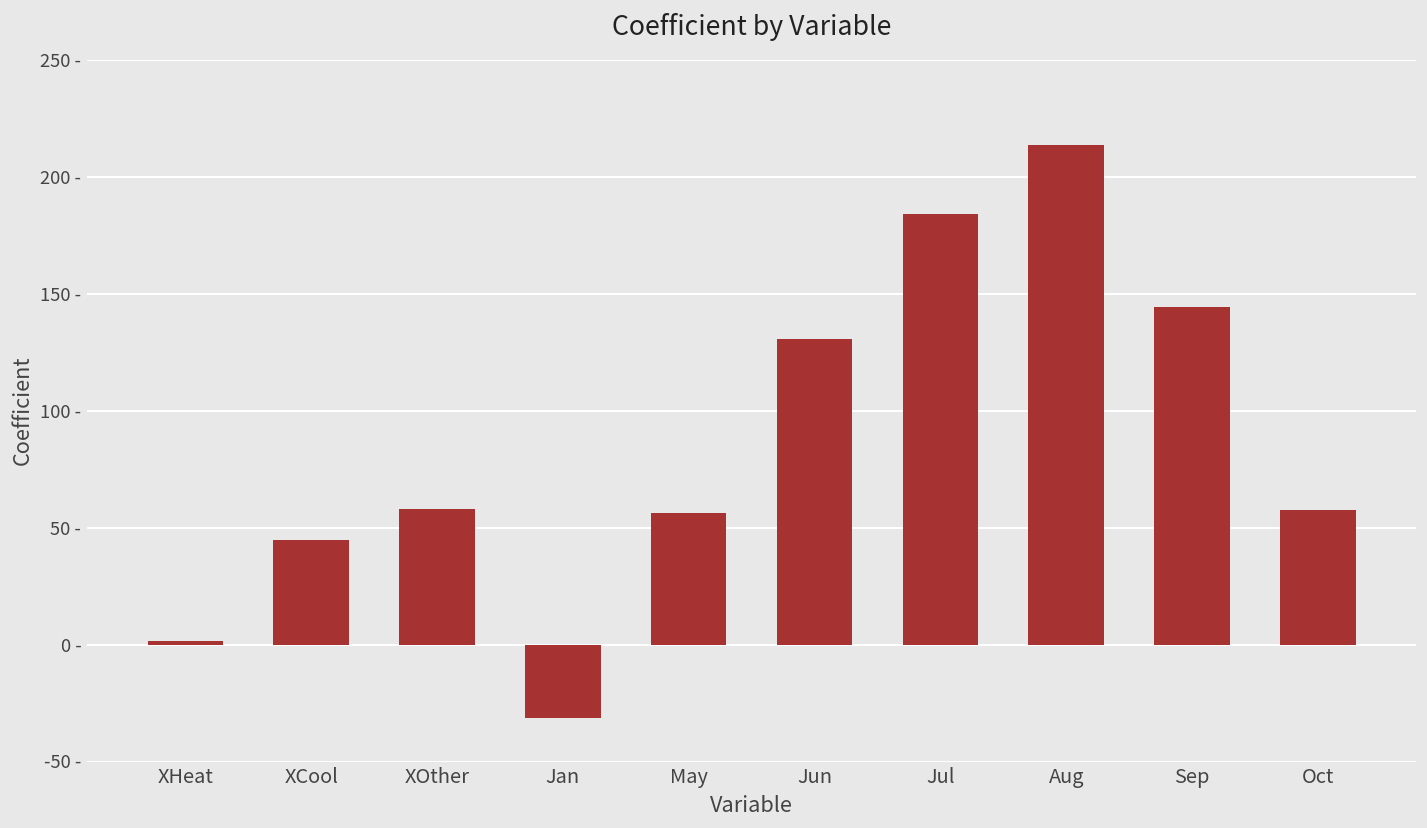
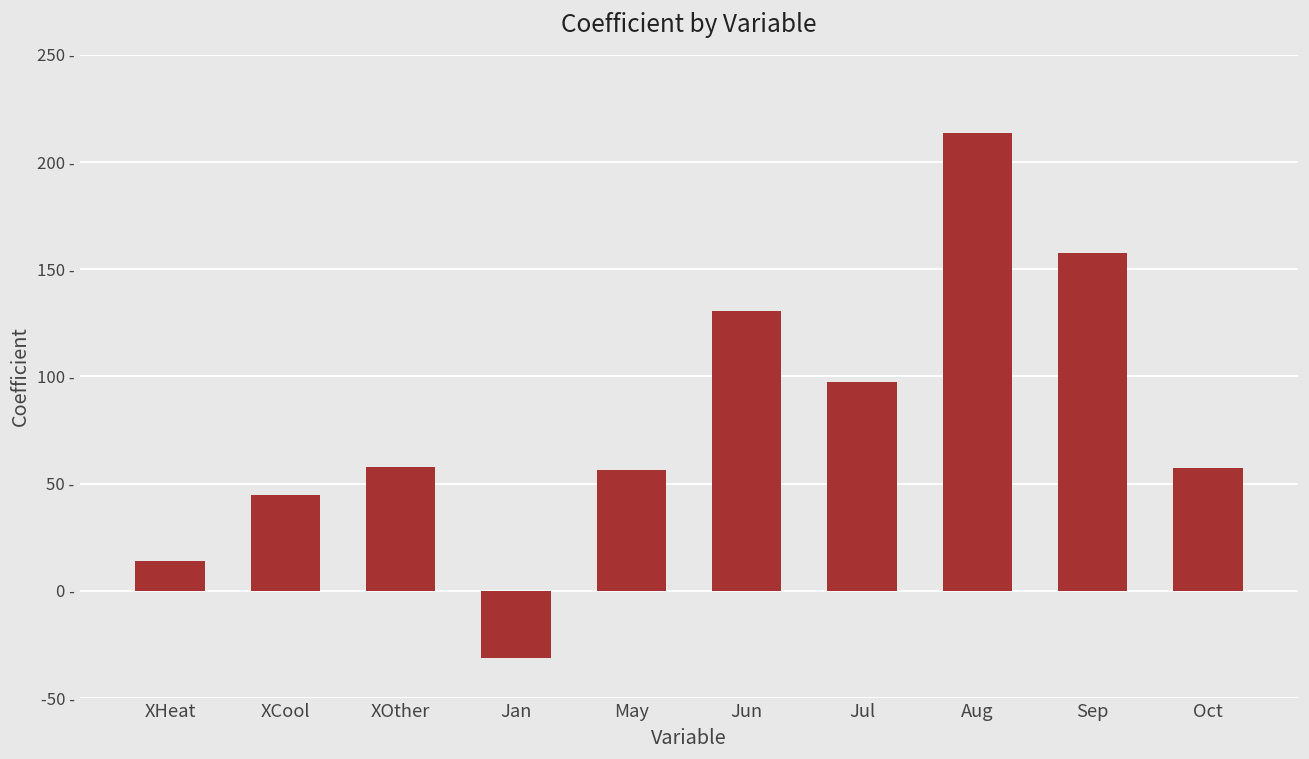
XHeat: 1 - -> 14 -
Jul: 184 - -> 97 -
Sep: 144 - -> 157 -
